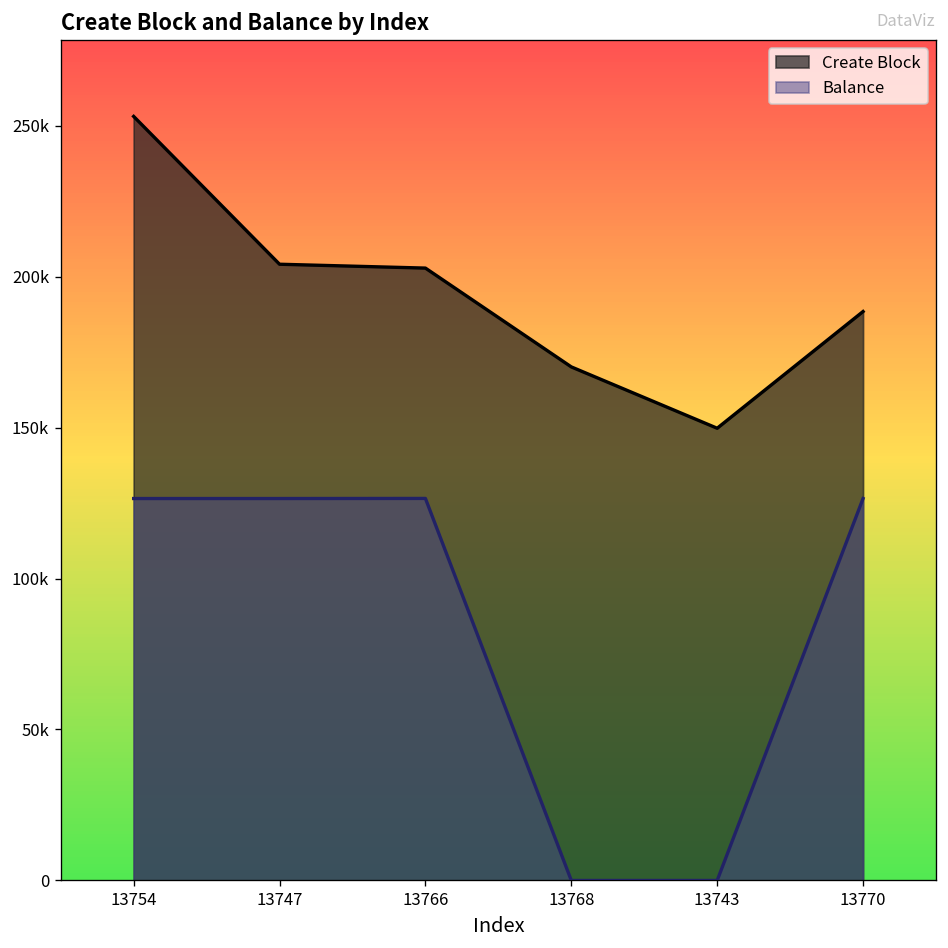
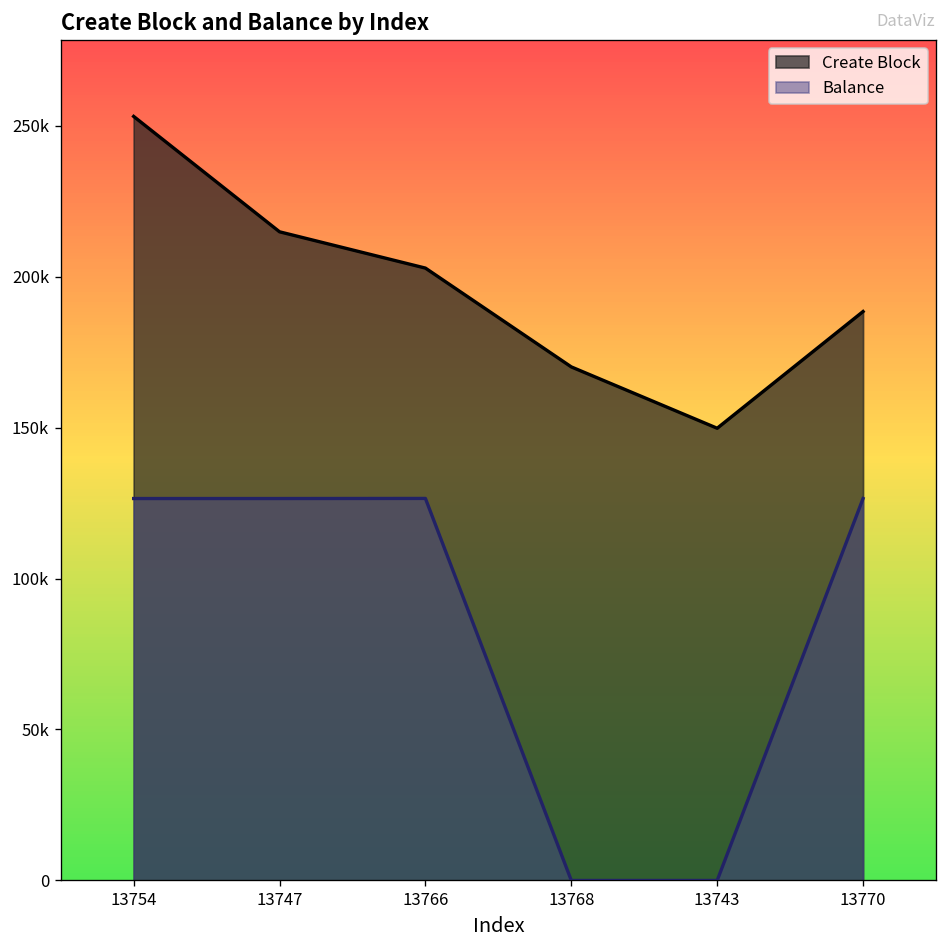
Create Block, 13747: 204000 -> 215000
